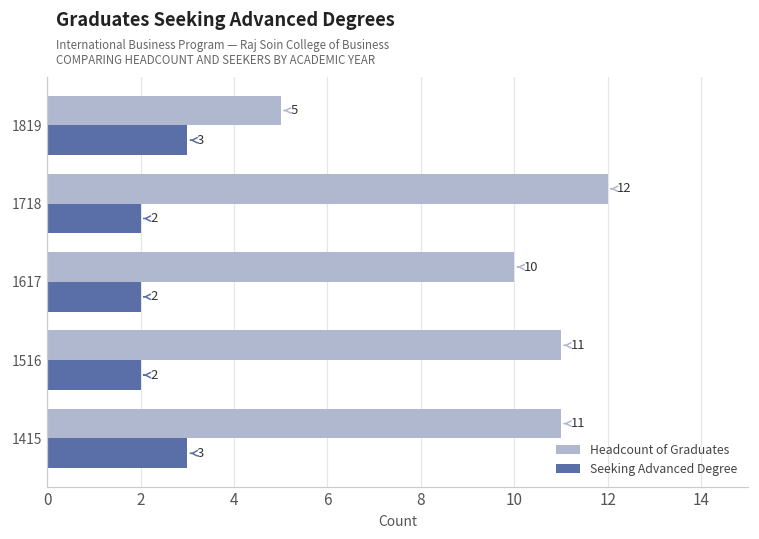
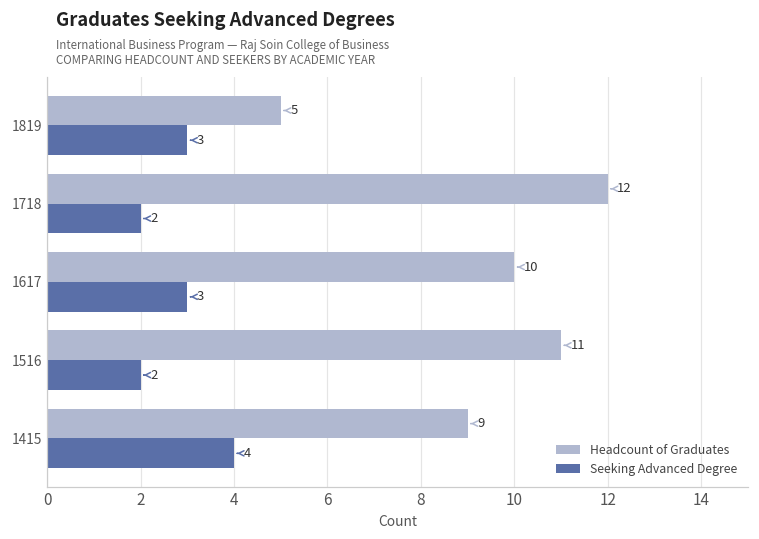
Seeking Advanced Degree, 1617: 2 -> 3
Headcount of Graduates, 1415: 11 -> 9
Seeking Advanced Degree, 1415: 3 -> 4
